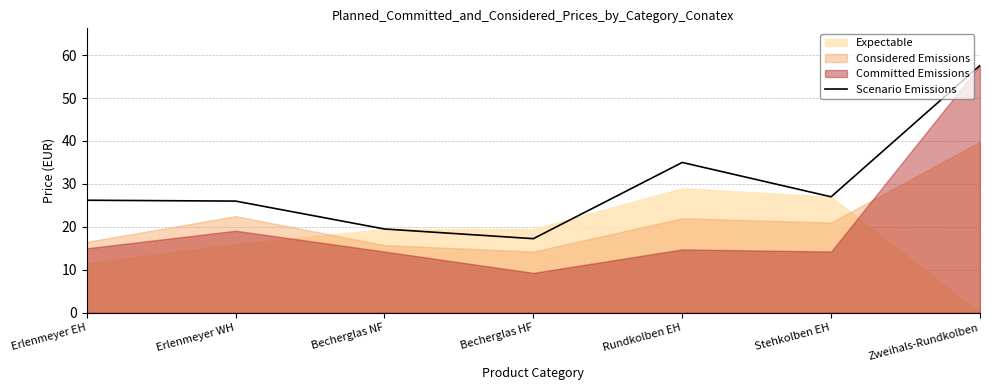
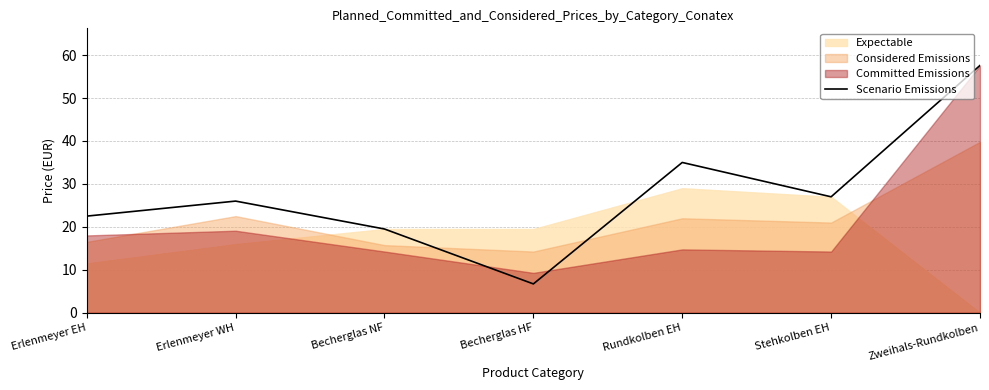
Scenario Emissions, Erlenmeyer EH: 26 -> 23
Committed Emissions, Erlenmeyer EH: 15 -> 18
Scenario Emissions, Becherglas HF: 17 -> 7
